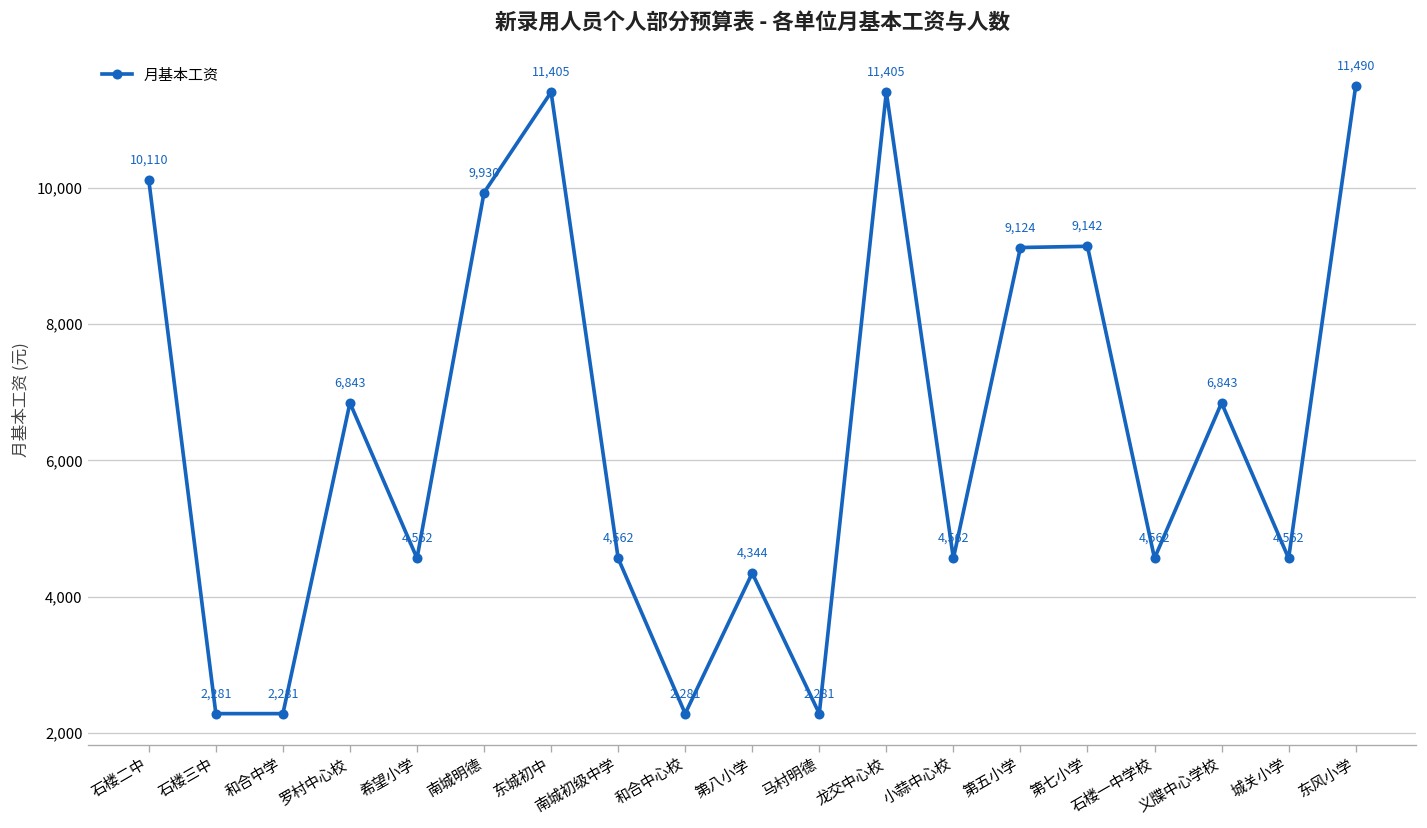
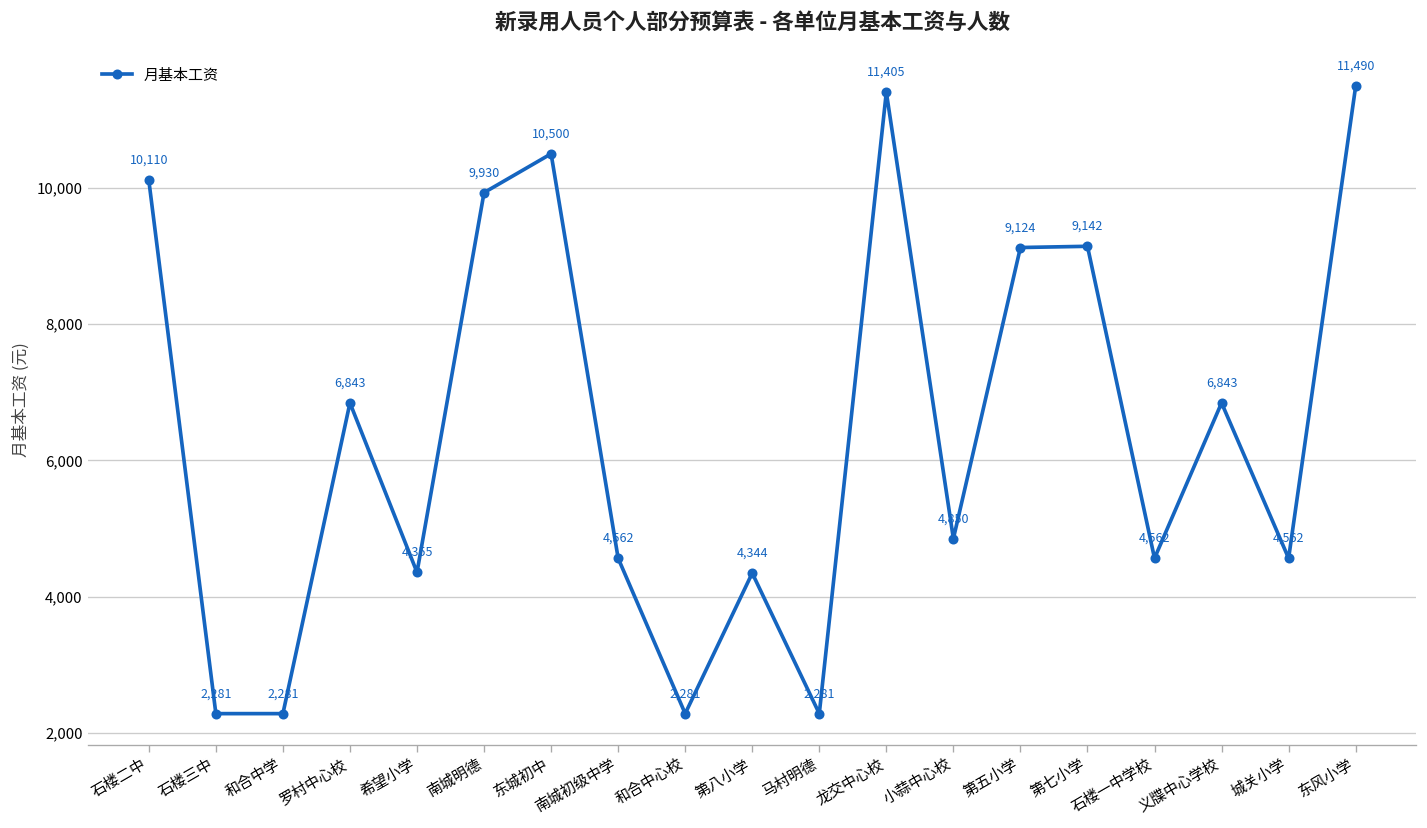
希望小学: 4,562 -> 4,355
东城初中: 11,405 -> 10,500
小蒜中心校: 4,562 -> 4,850
